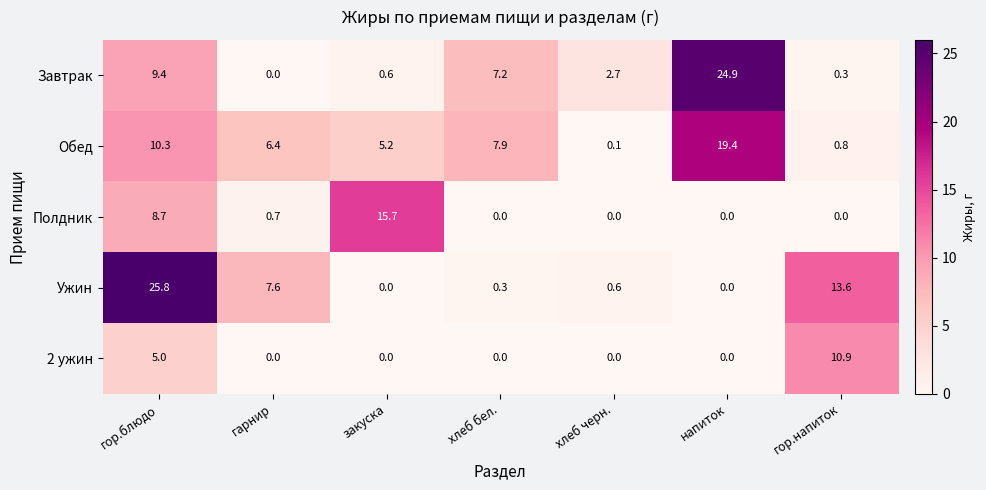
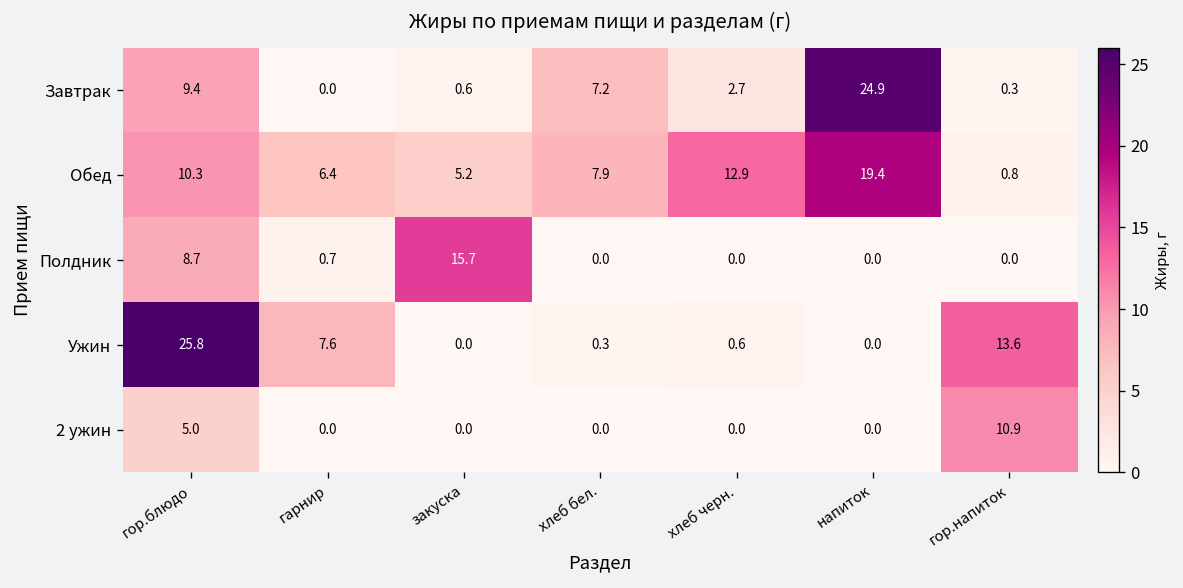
Обед, хлеб черн.: 0.1 -> 12.9
